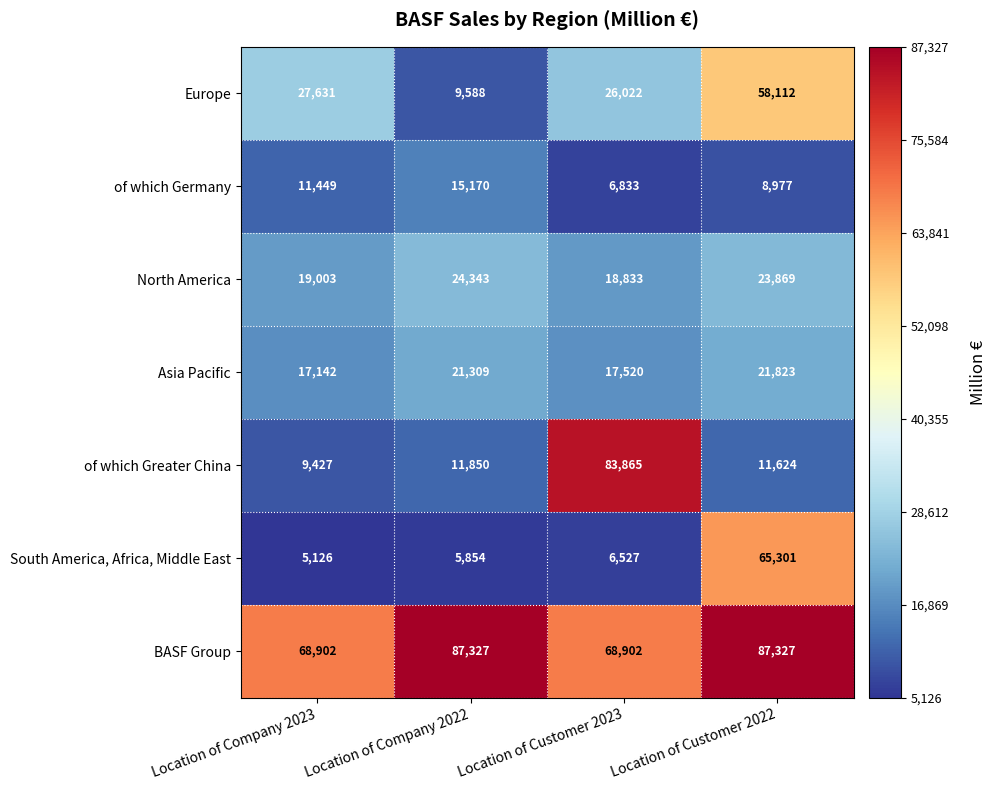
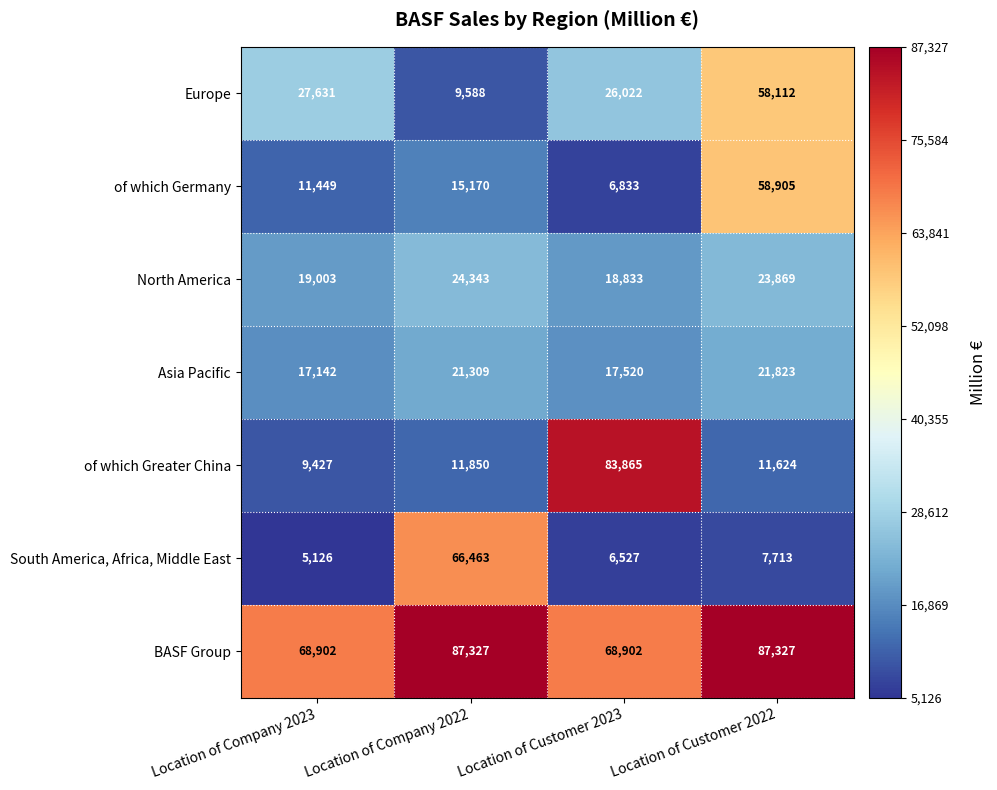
of which Germany, Location of Customer 2022: 8,977 -> 58,905
South America, Africa, Middle East, Location of Company 2022: 5,854 -> 66,463
South America, Africa, Middle East, Location of Customer 2022: 65,301 -> 7,713
